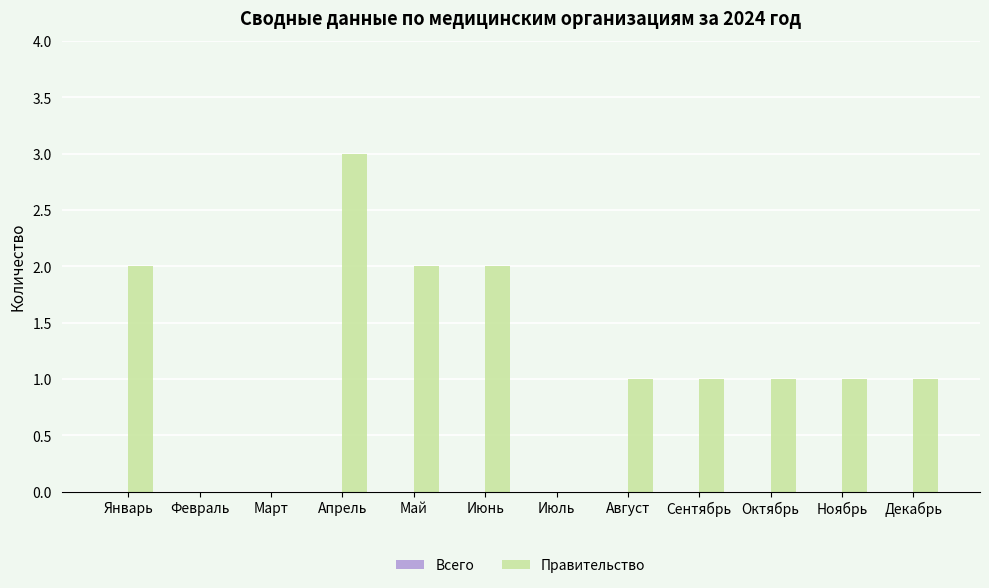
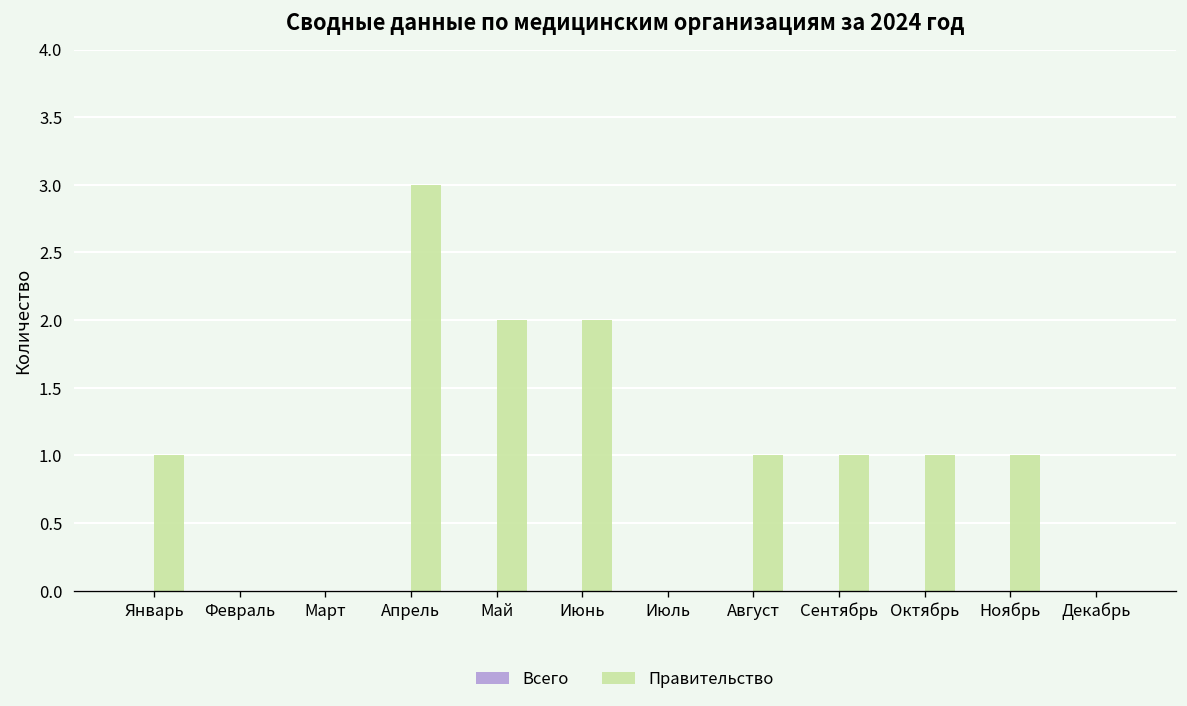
Правительство, Январь: 2 -> 1
Правительство, Декабрь: 1 -> 0
